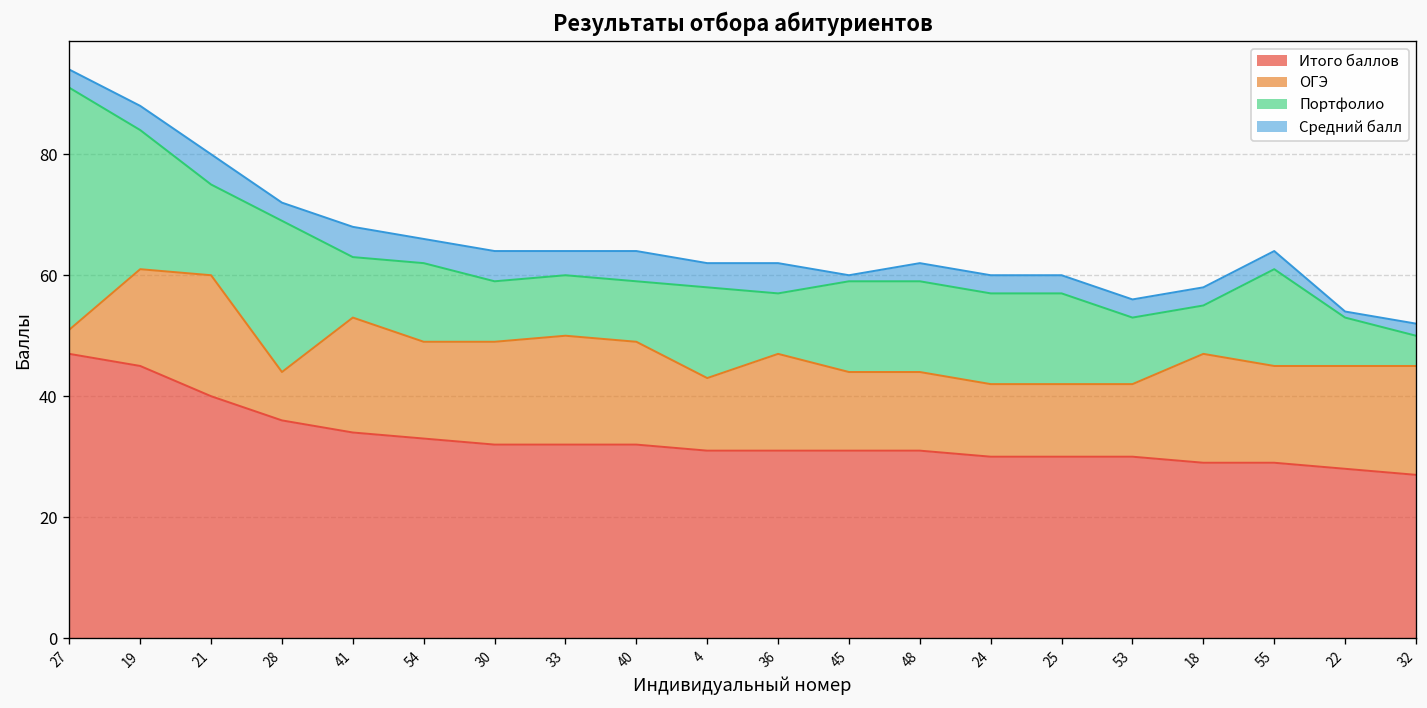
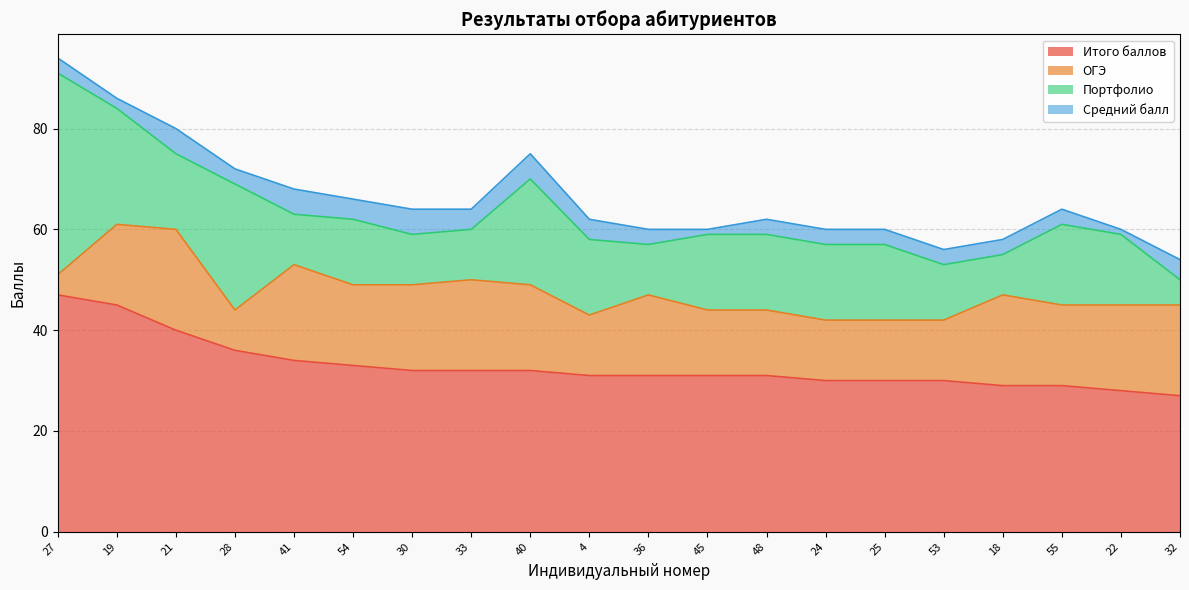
Средний балл, 19: 4 -> 2
Портфолио, 40: 10 -> 21
Средний балл, 36: 5 -> 3
Портфолио, 22: 8 -> 14
Средний балл, 32: 2 -> 4
